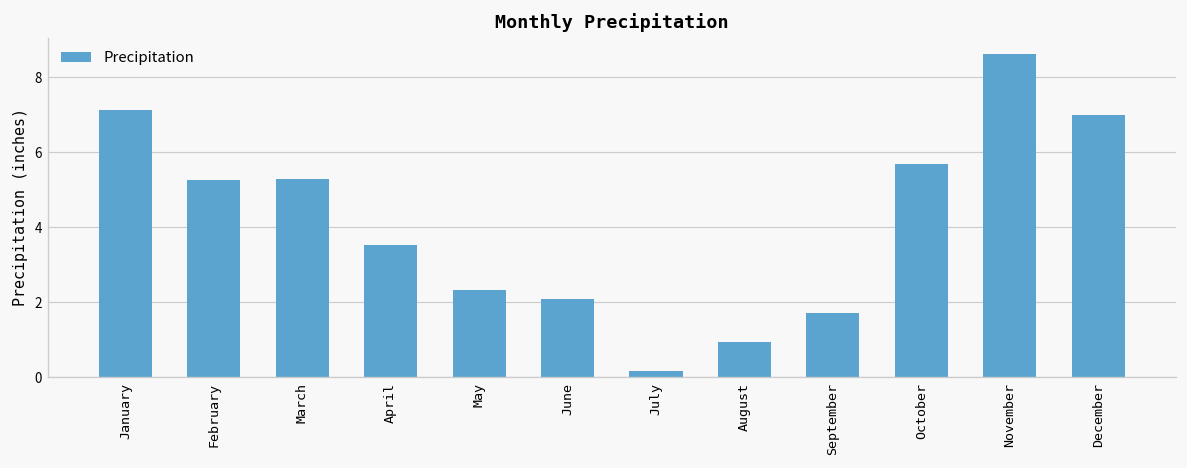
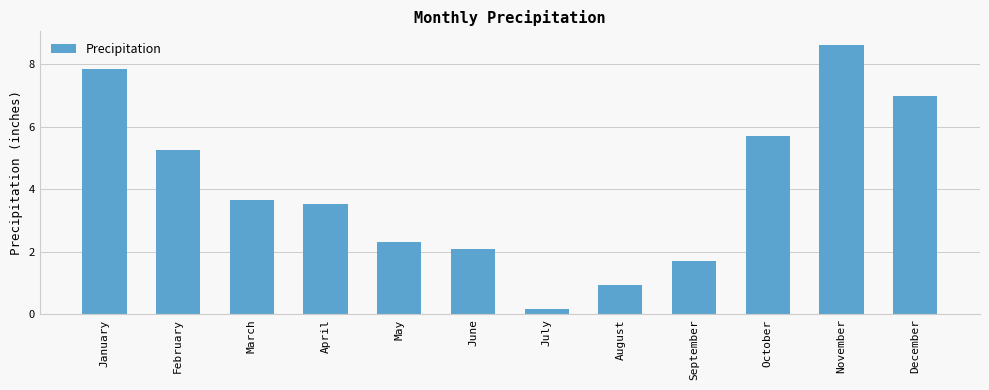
January: 7.1 -> 7.8
March: 5.3 -> 3.7
